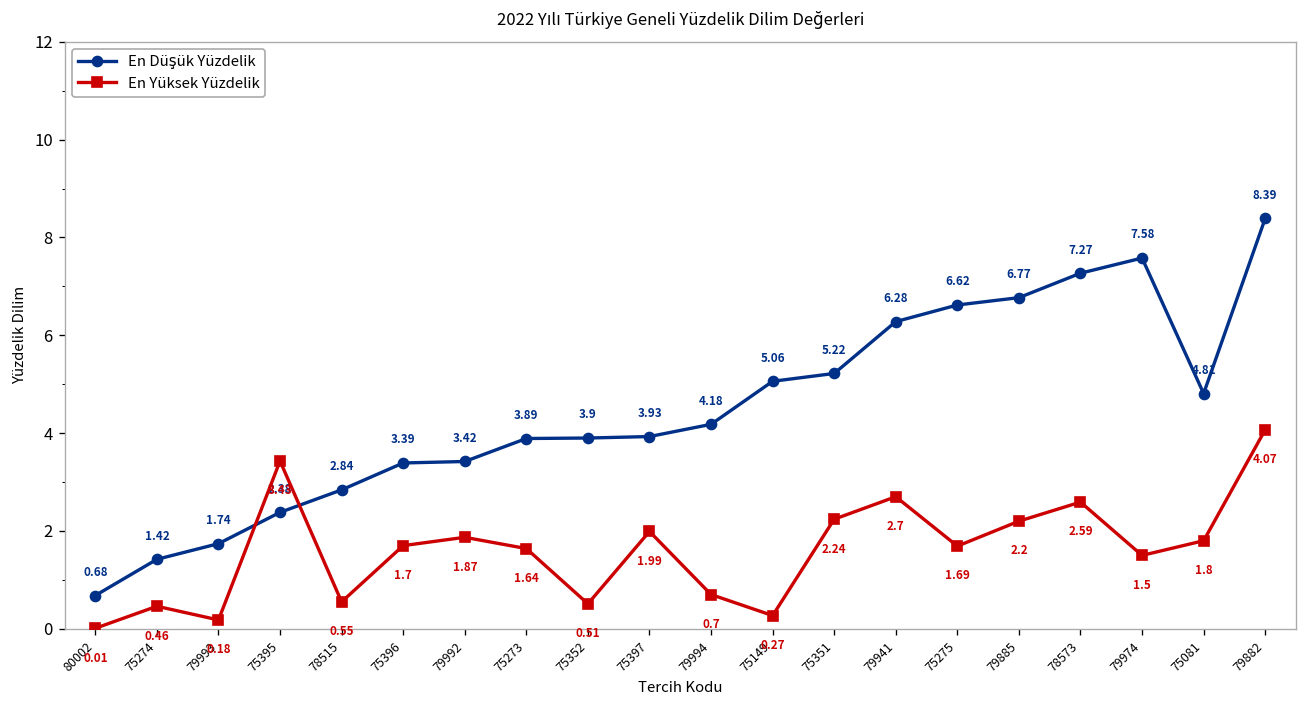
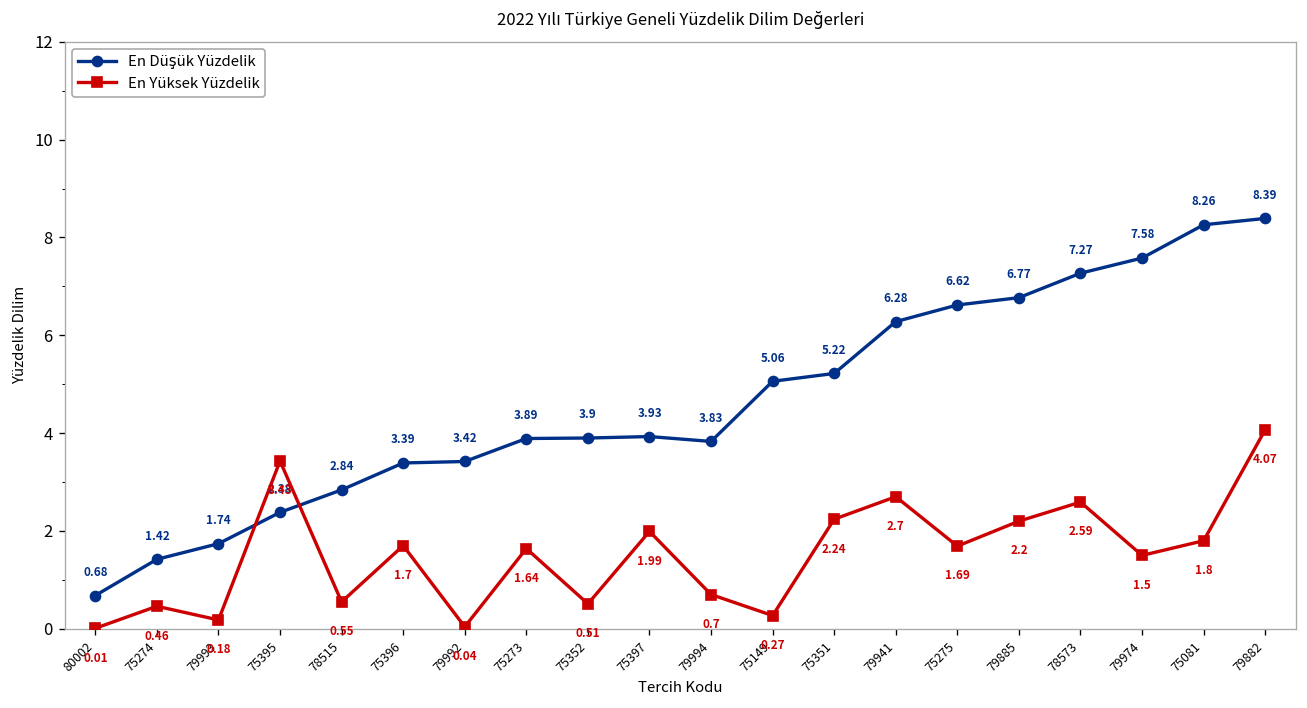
En Yüksek Yüzdelik, 79992: 1.87 -> 0.04
En Düşük Yüzdelik, 79994: 4.18 -> 3.83
En Düşük Yüzdelik, 75081: 4.81 -> 8.26
